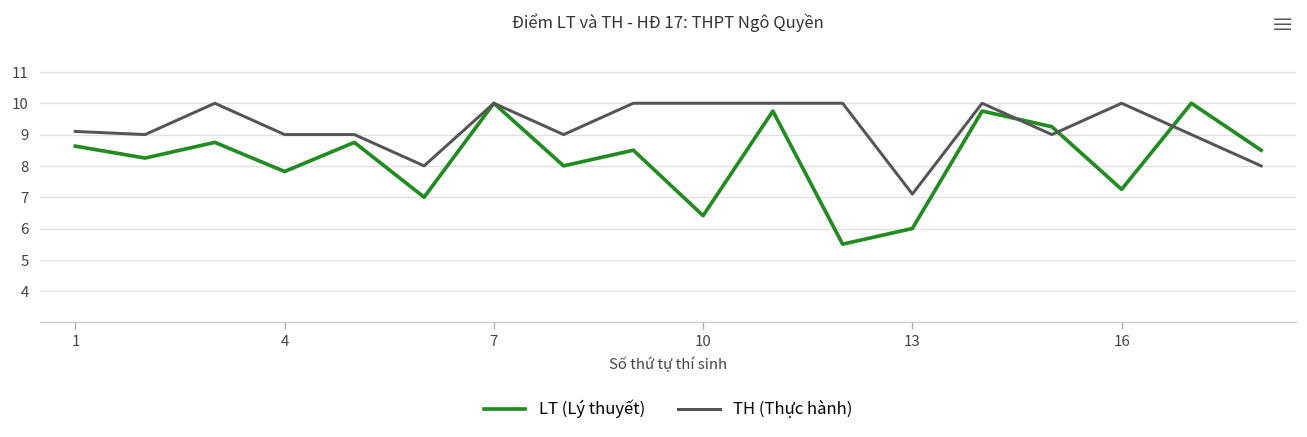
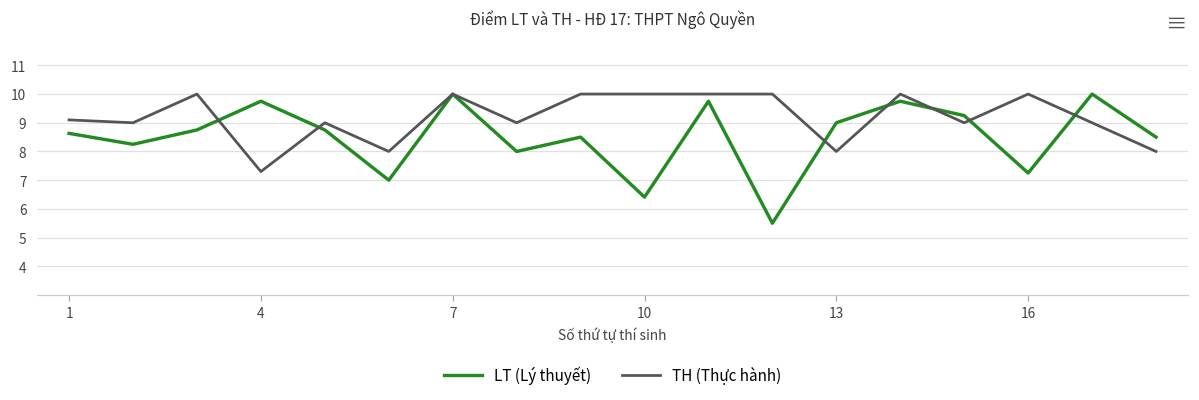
LT (Lý thuyết), 4: 7.8 -> 9.8
TH (Thực hành), 4: 9.0 -> 7.3
LT (Lý thuyết), 13: 6 -> 9
TH (Thực hành), 13: 7.1 -> 8.0
